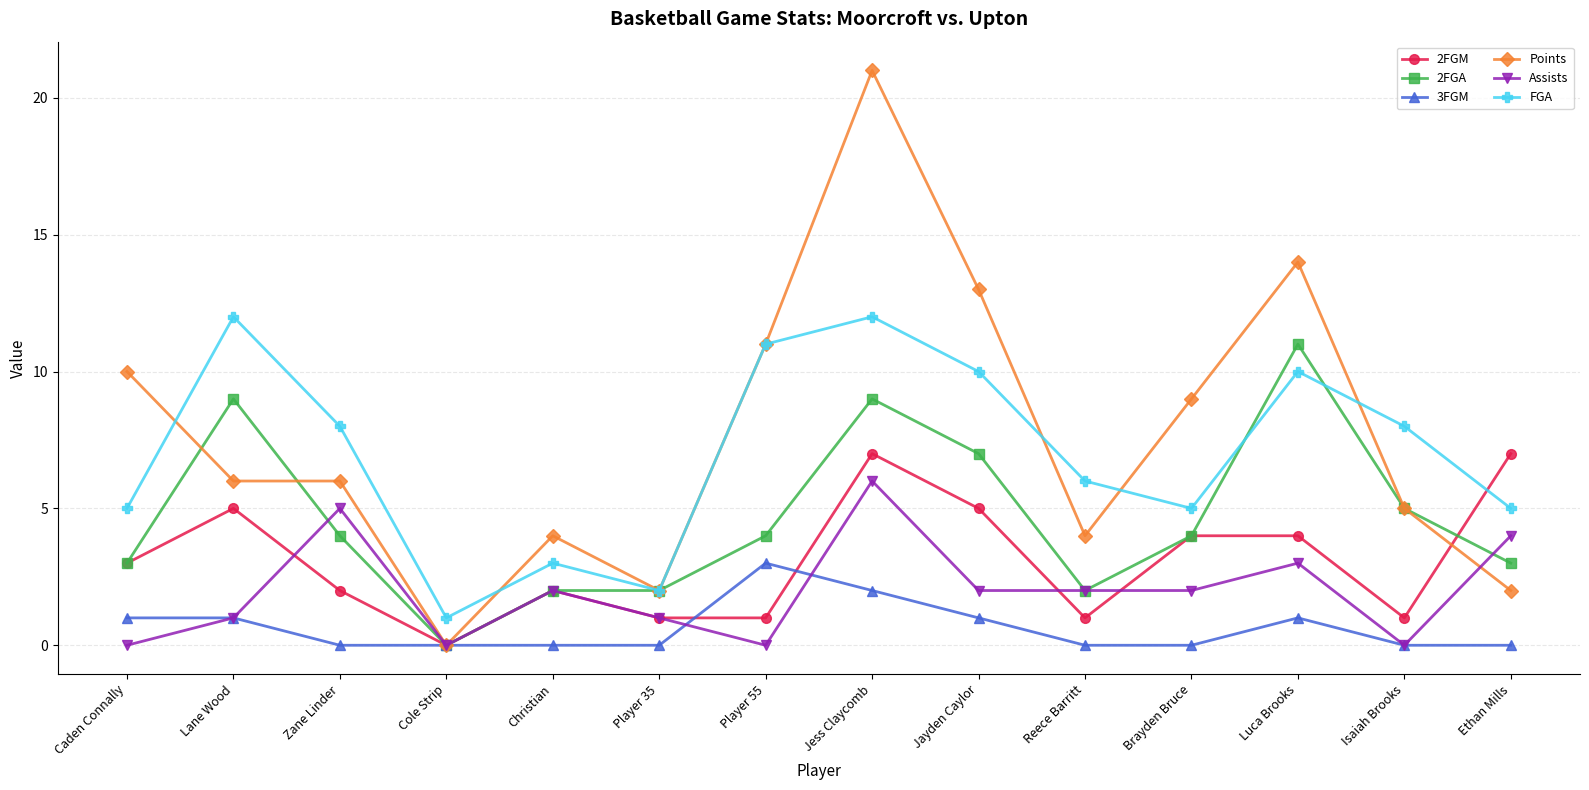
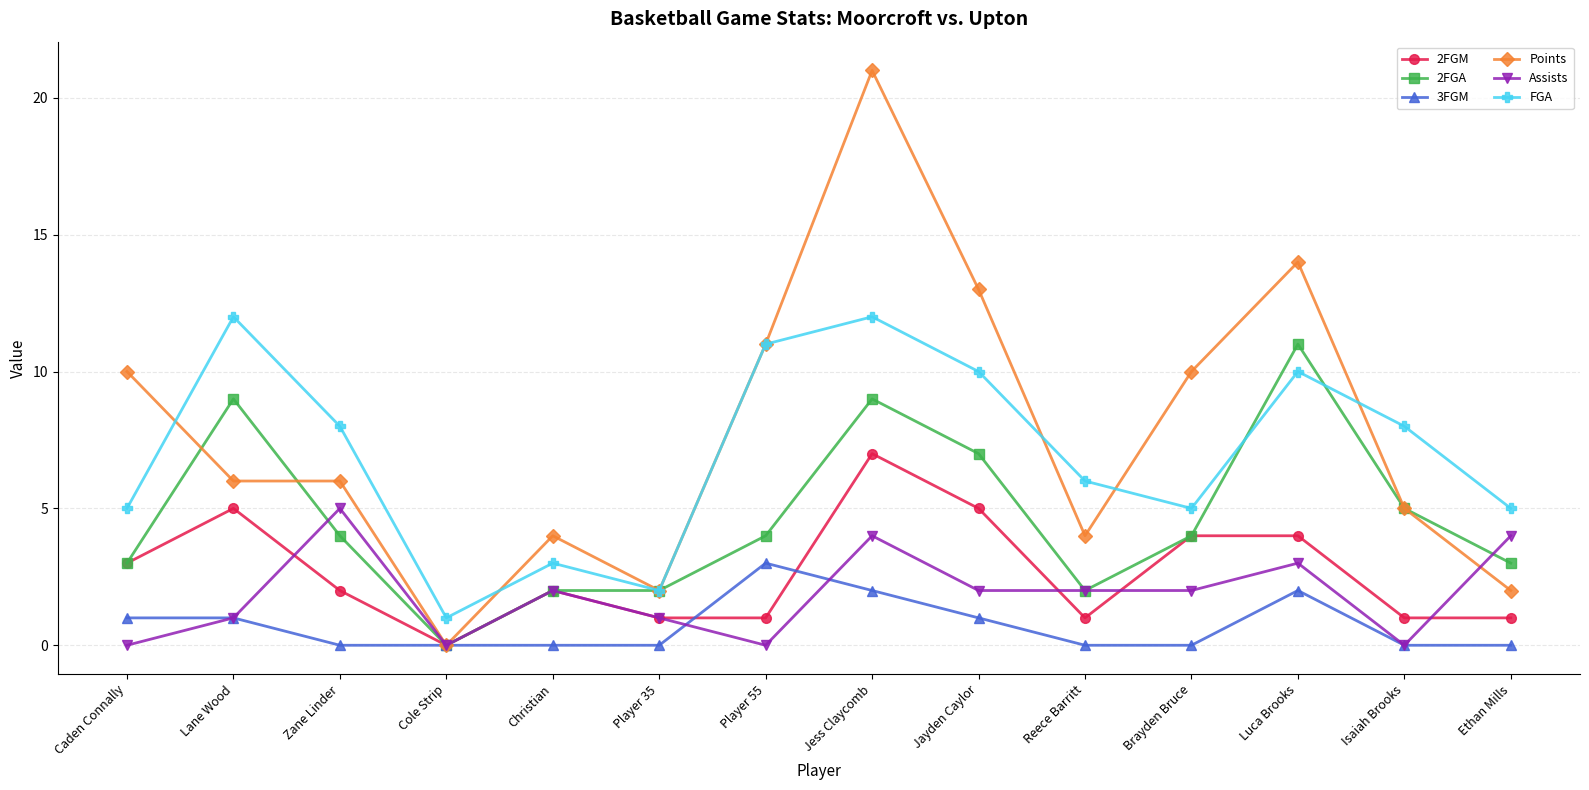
Assists, Jess Claycomb: 6 -> 4
Points, Brayden Bruce: 9 -> 10
3FGM, Luca Brooks: 1 -> 2
2FGM, Ethan Mills: 7 -> 1
